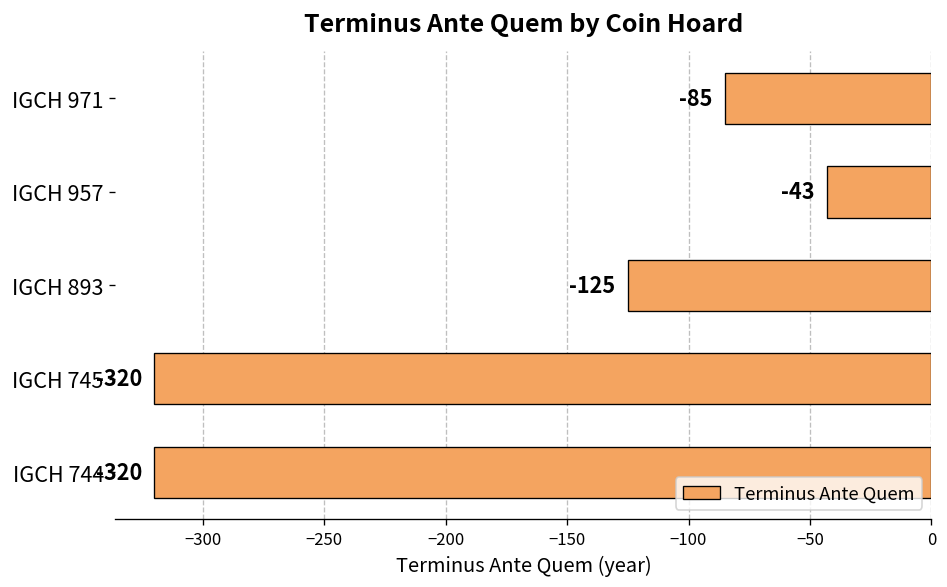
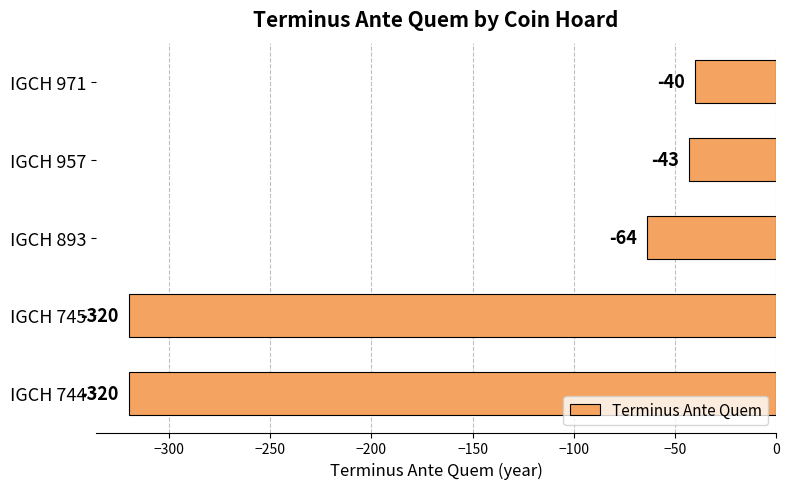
IGCH 971: -85 -> -40
IGCH 893: -125 -> -64
